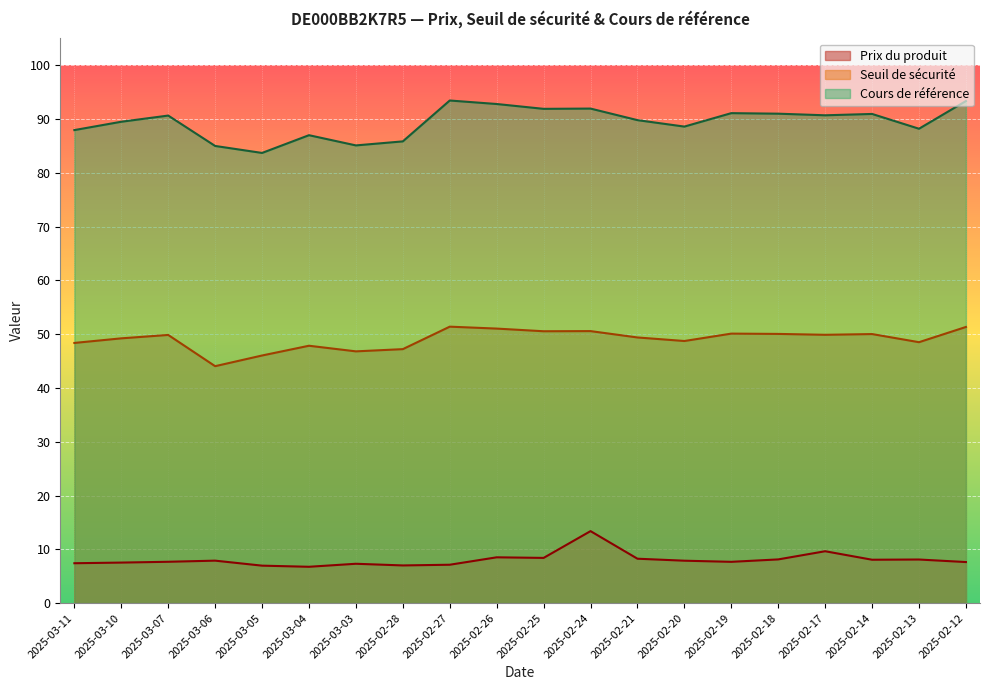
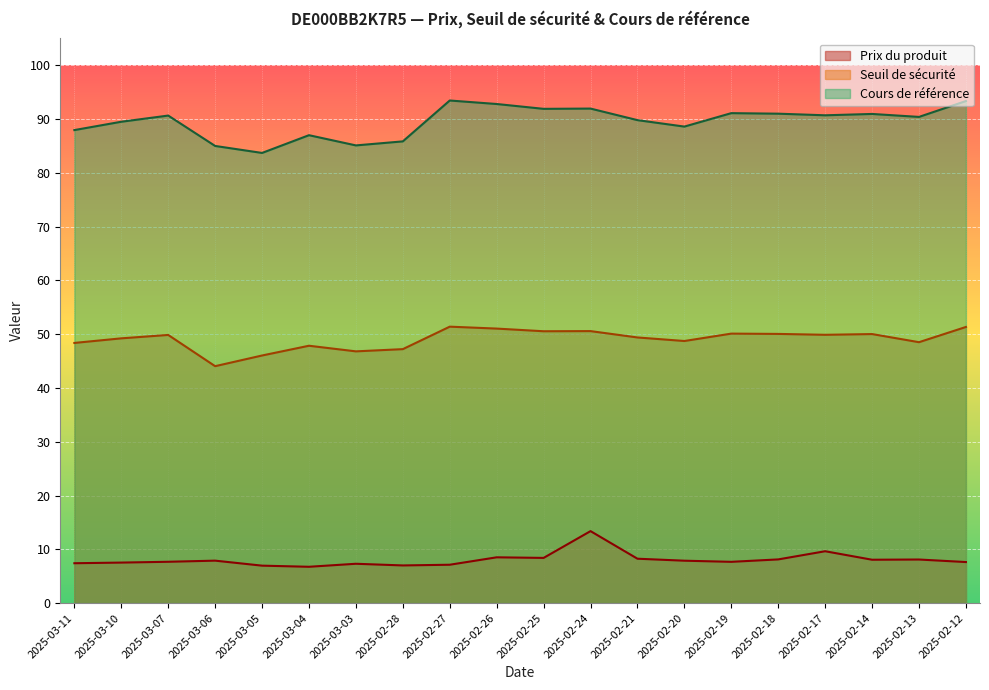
Cours de référence, 2025-02-13: 88 -> 90
